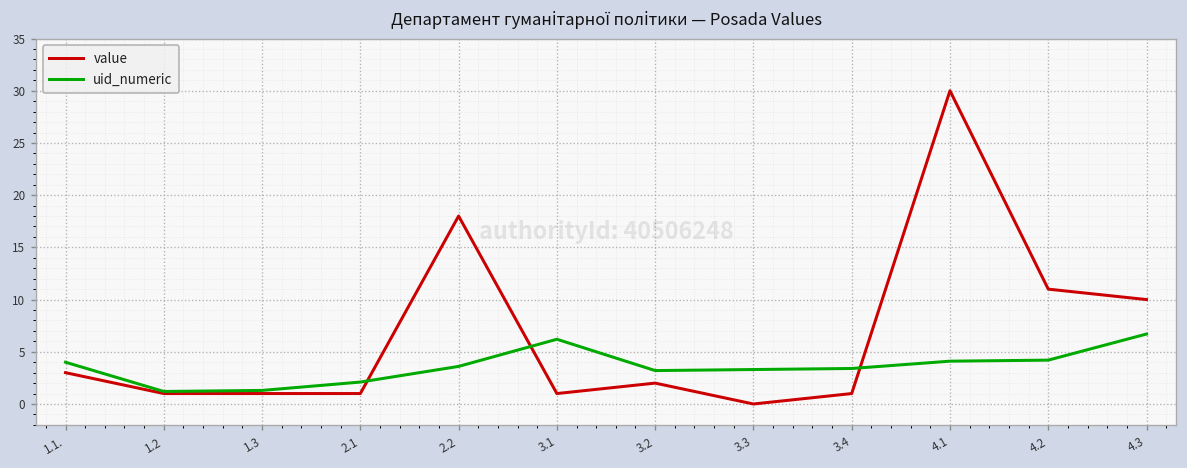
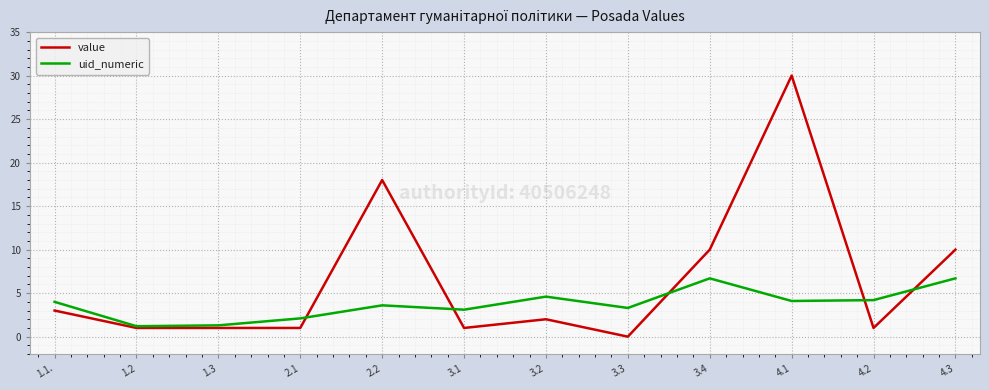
uid_numeric, 3.1: 6 -> 3
uid_numeric, 3.2: 3 -> 5
value, 3.4: 1 -> 10
uid_numeric, 3.4: 3 -> 7
value, 4.2: 11 -> 1
